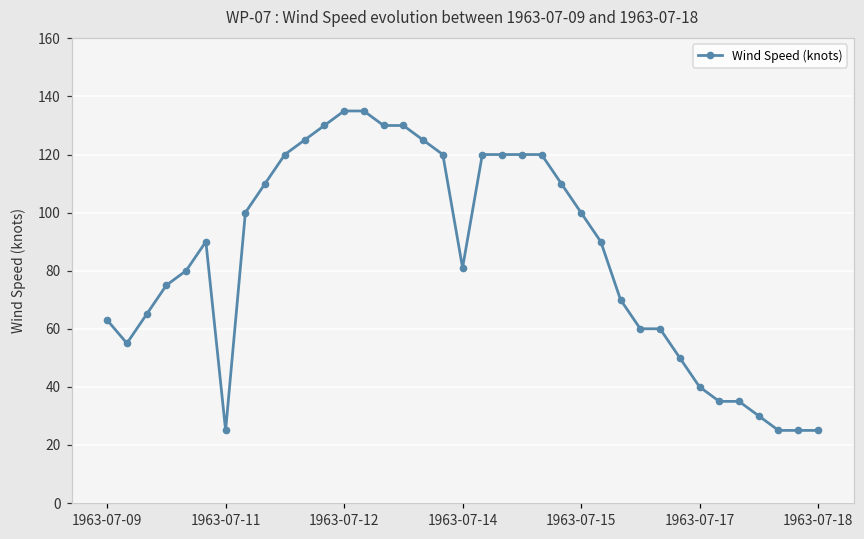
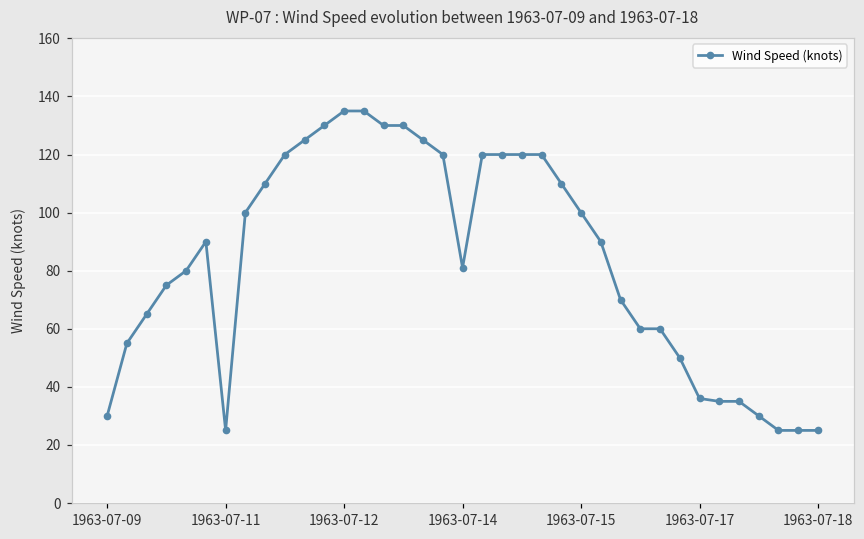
1963-07-09: 63 -> 30
1963-07-17: 40 -> 36
